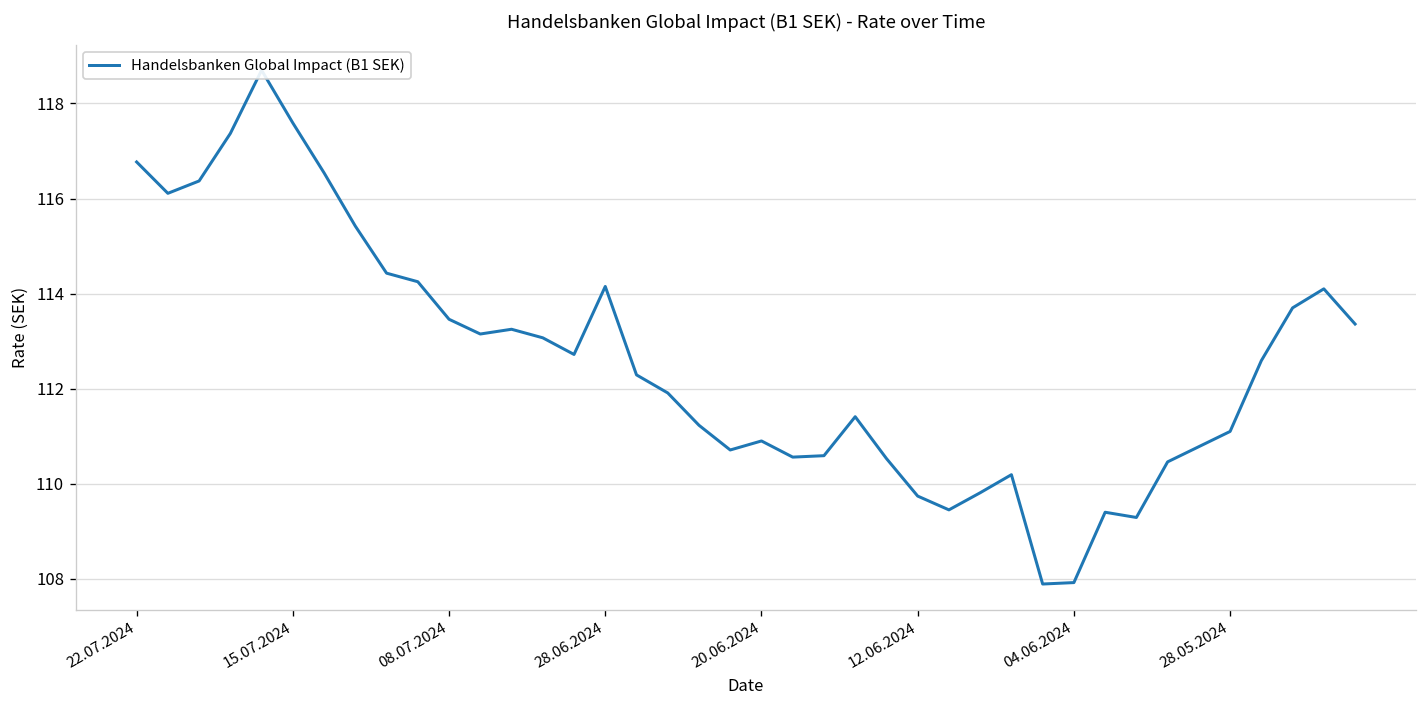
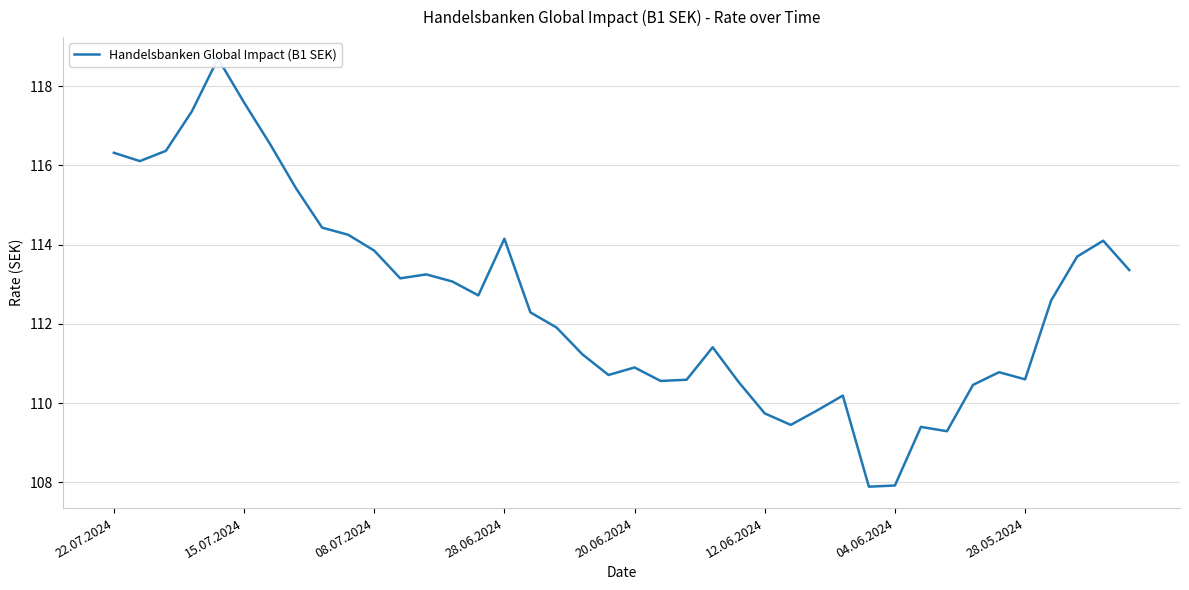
22.07.2024: 116.8 -> 116.3
08.07.2024: 113.5 -> 113.9
28.05.2024: 111.1 -> 110.6
